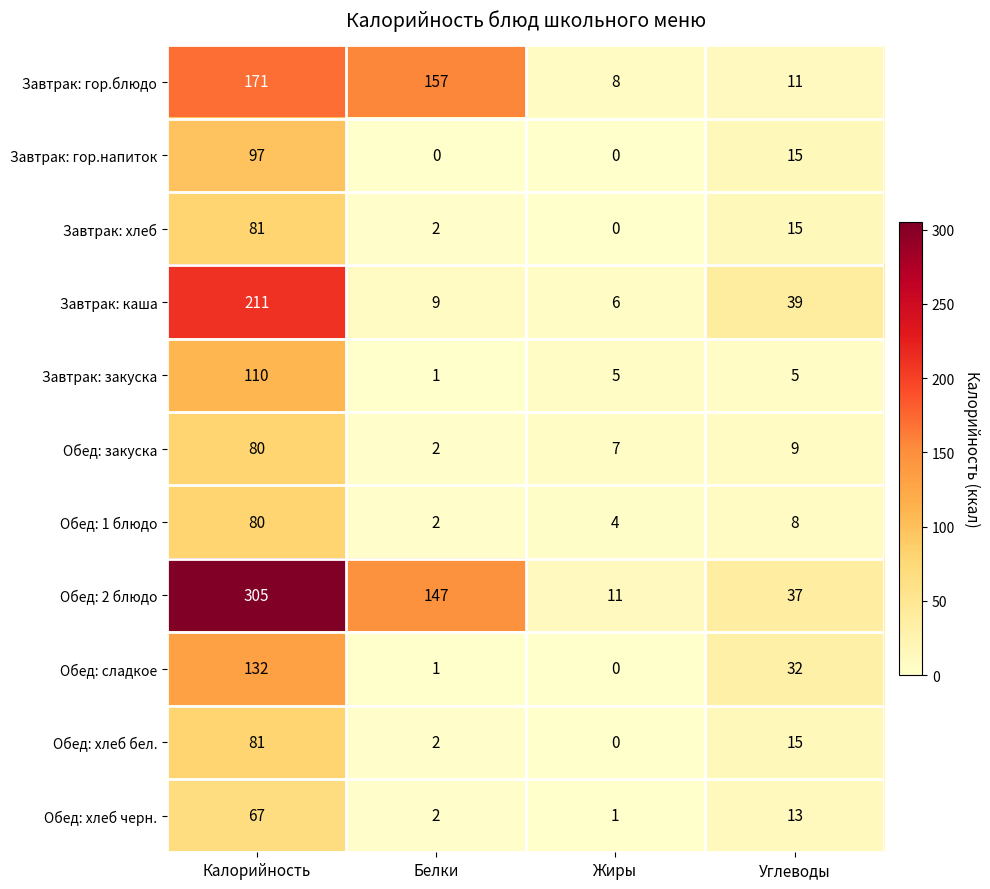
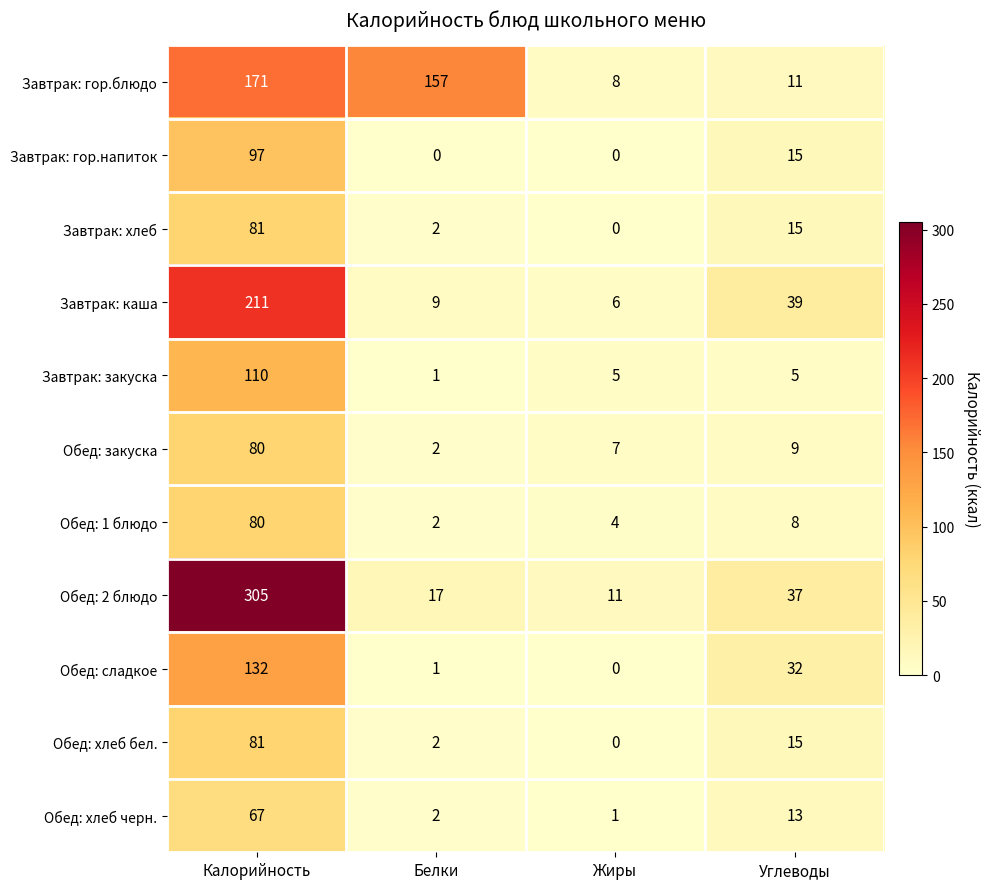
Обед: 2 блюдо, Белки: 147 -> 17
